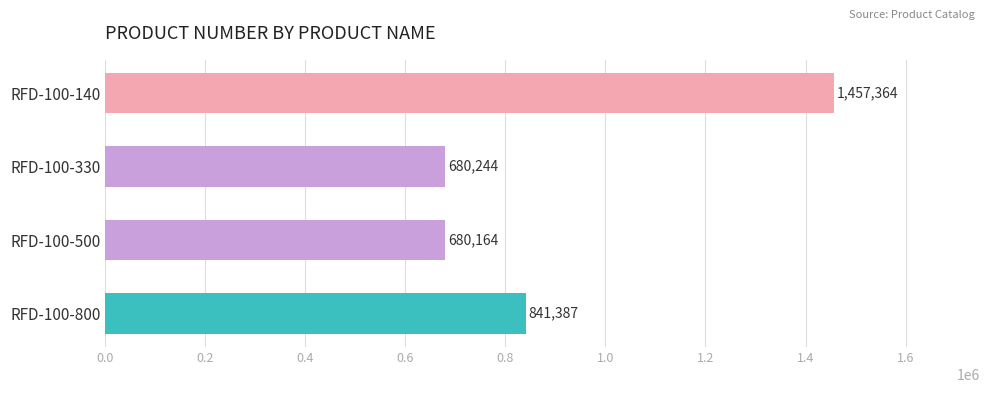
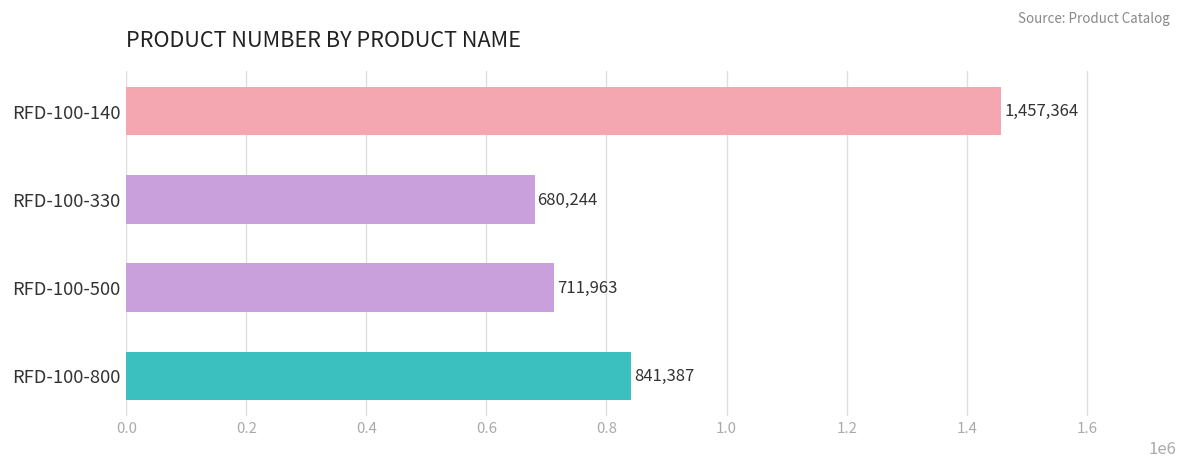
RFD-100-500: 680,164 -> 711,963
